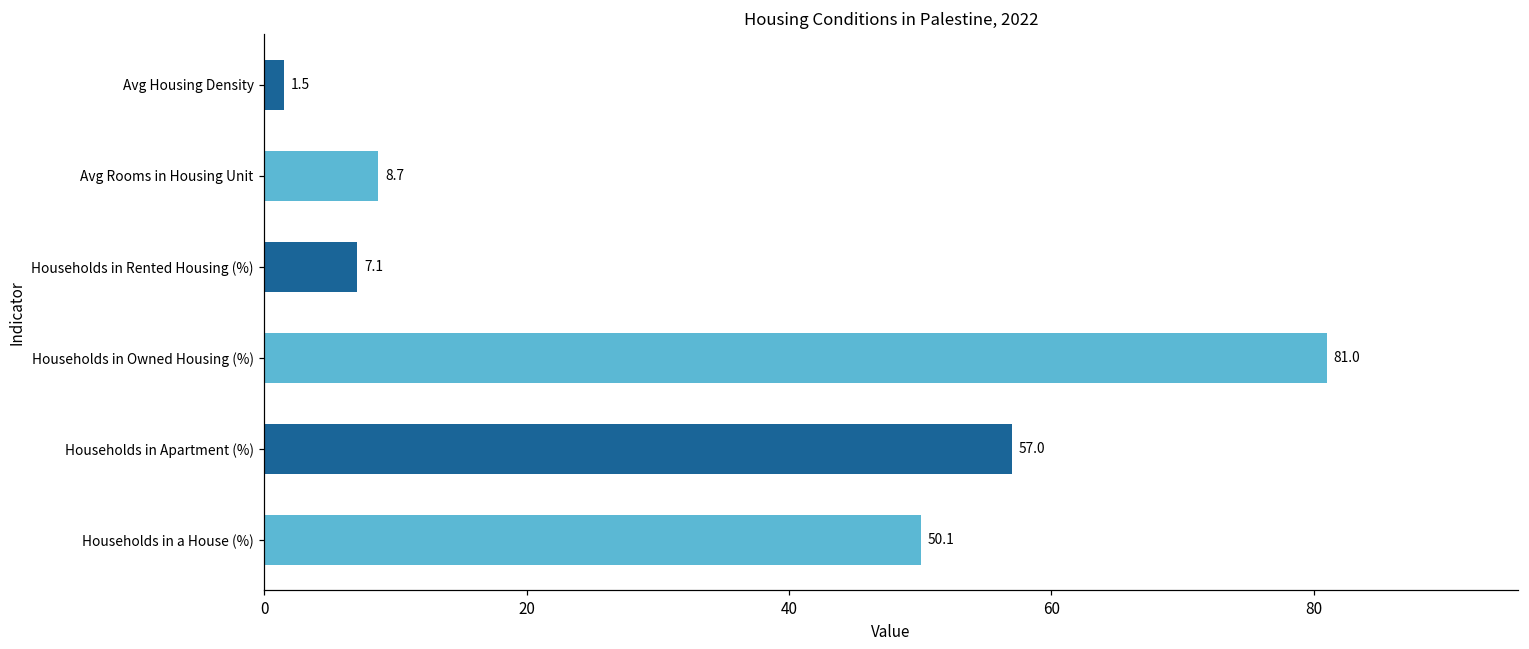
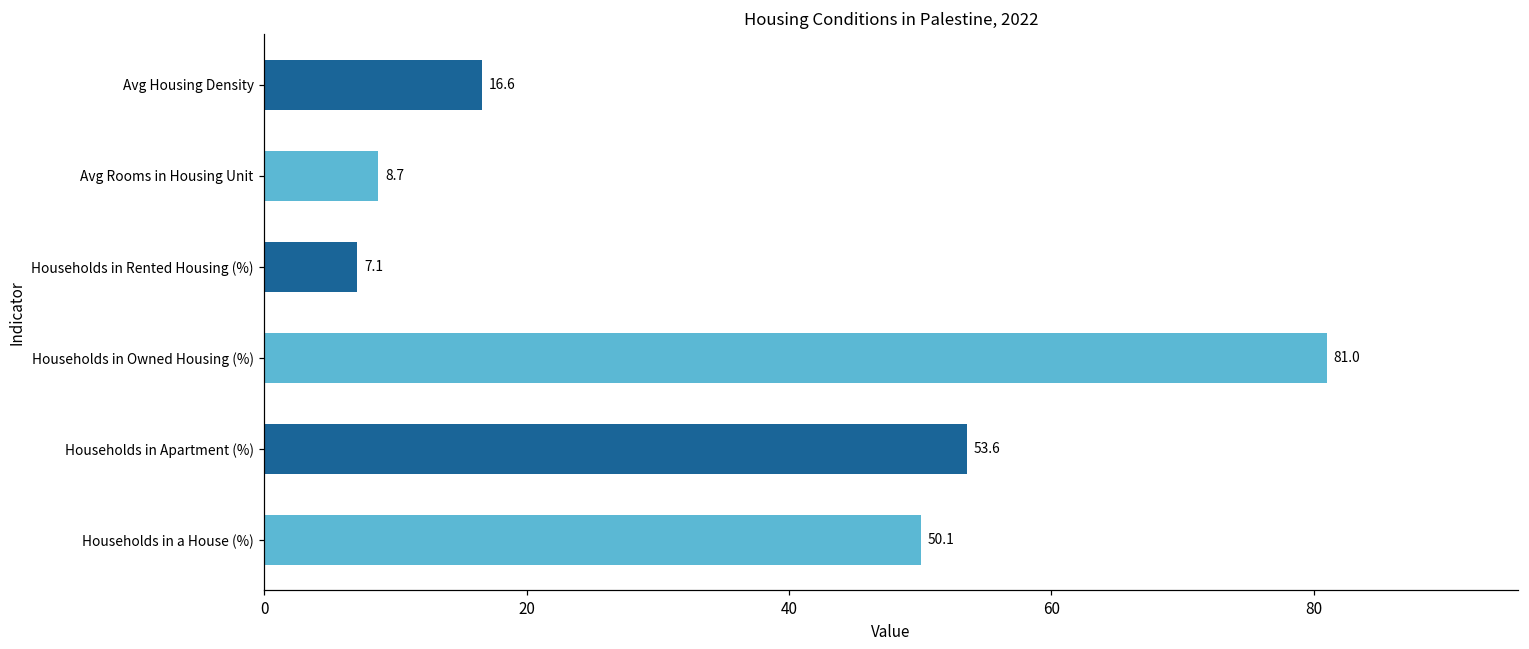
Avg Housing Density: 1.5 -> 16.6
Households in Apartment (%): 57.0 -> 53.6
